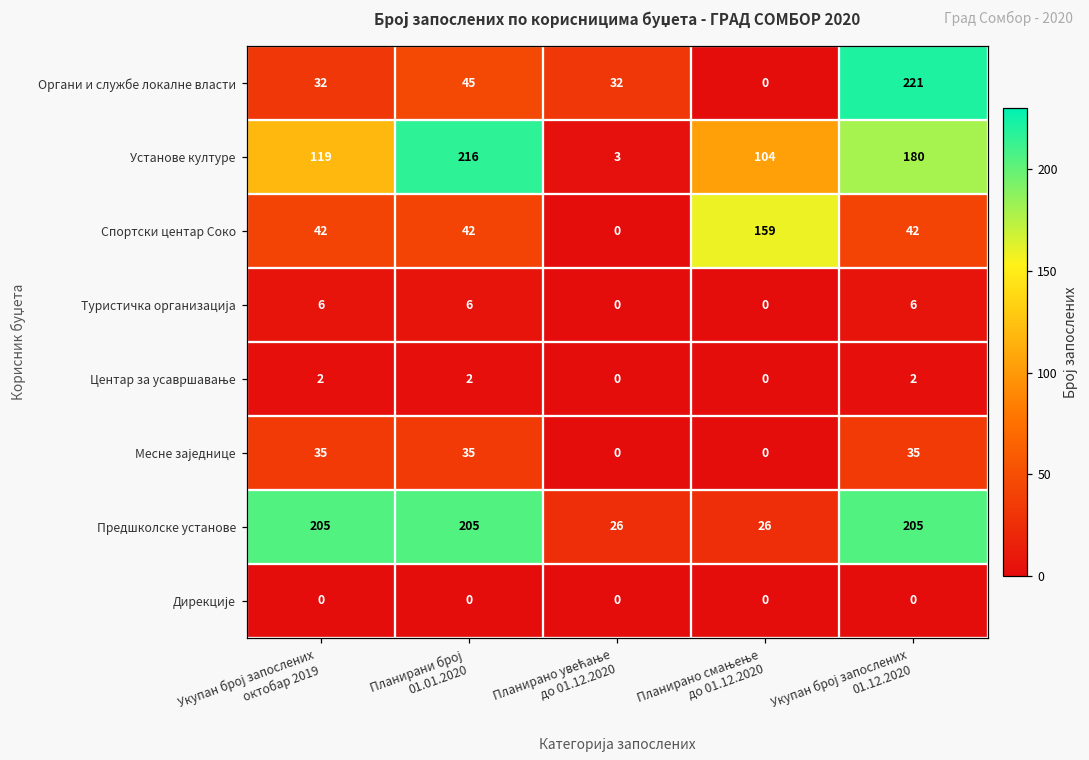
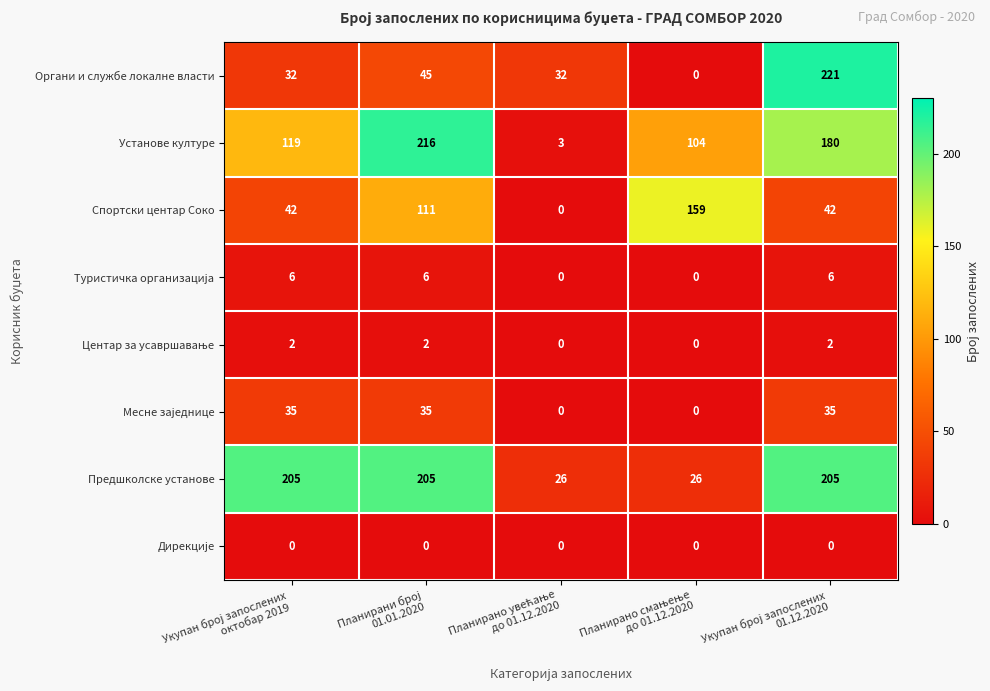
Спортски центар Соко, Планирани број 01.01.2020: 42 -> 111
